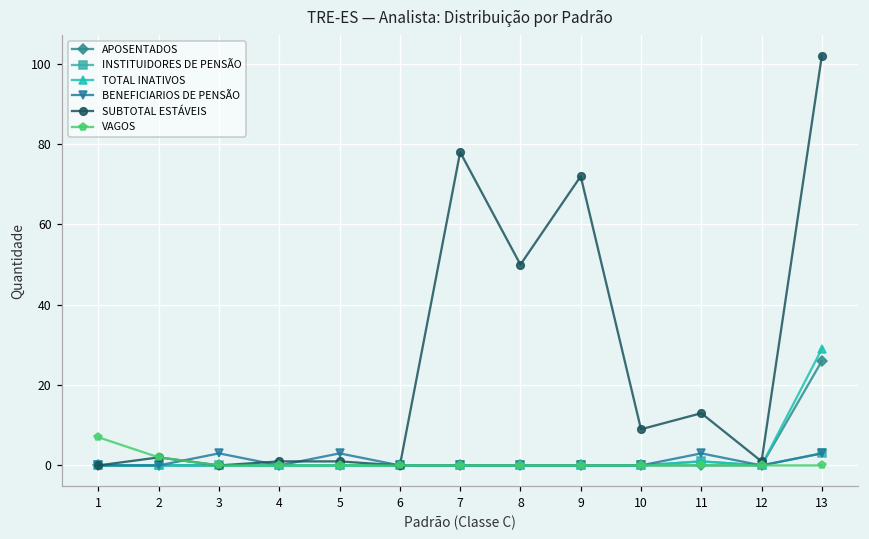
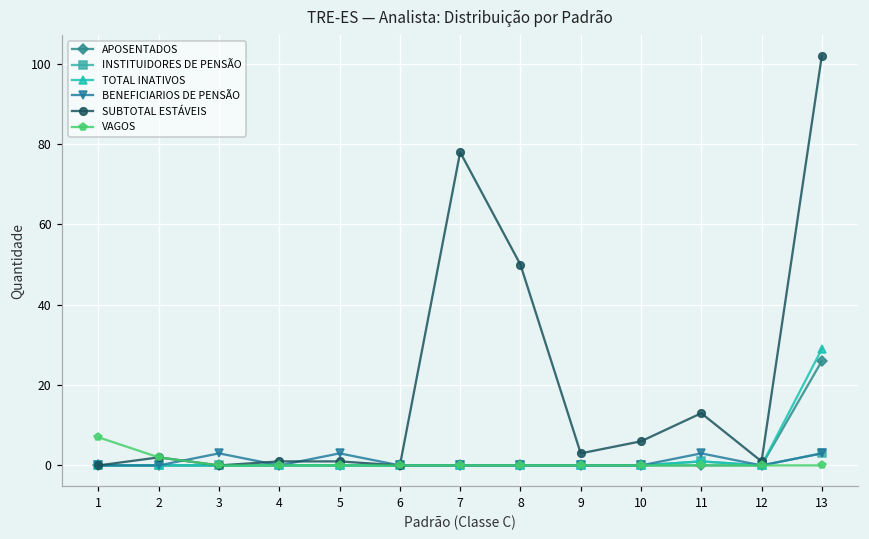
SUBTOTAL ESTÁVEIS, 9: 72 -> 3
SUBTOTAL ESTÁVEIS, 10: 9 -> 6
